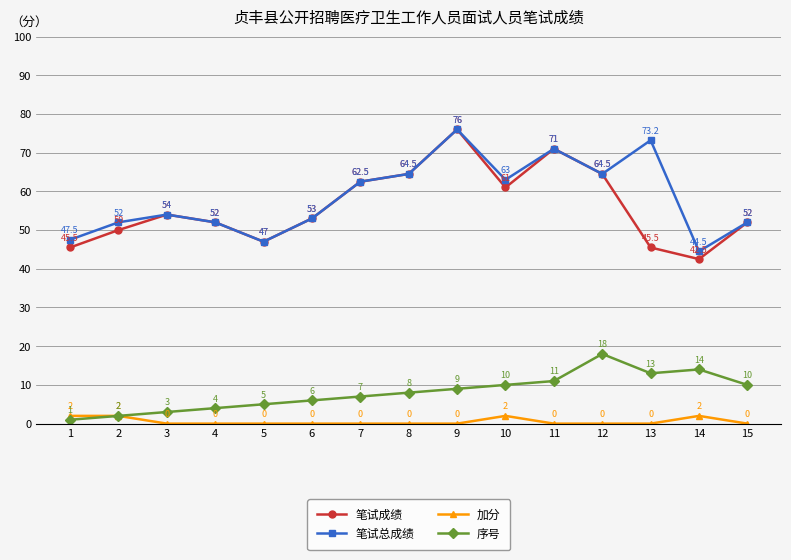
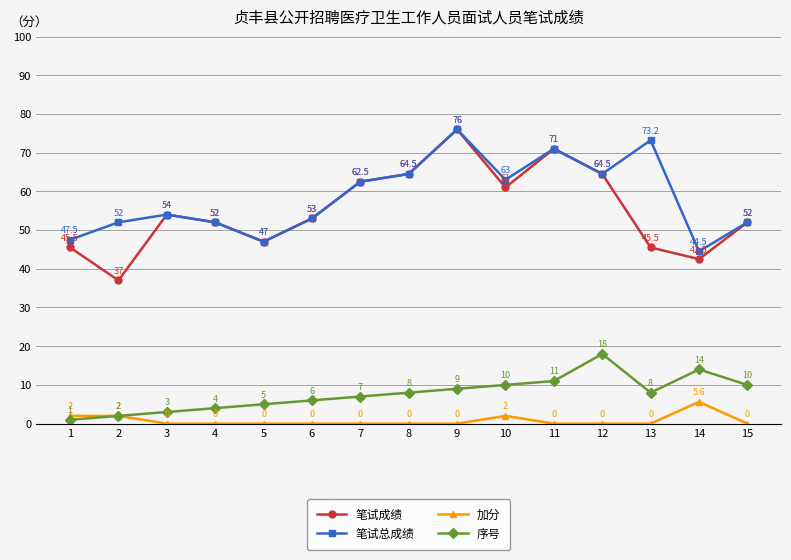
笔试成绩, 2: 50 -> 37
序号, 13: 13 -> 8
加分, 14: 2 -> 5.6
